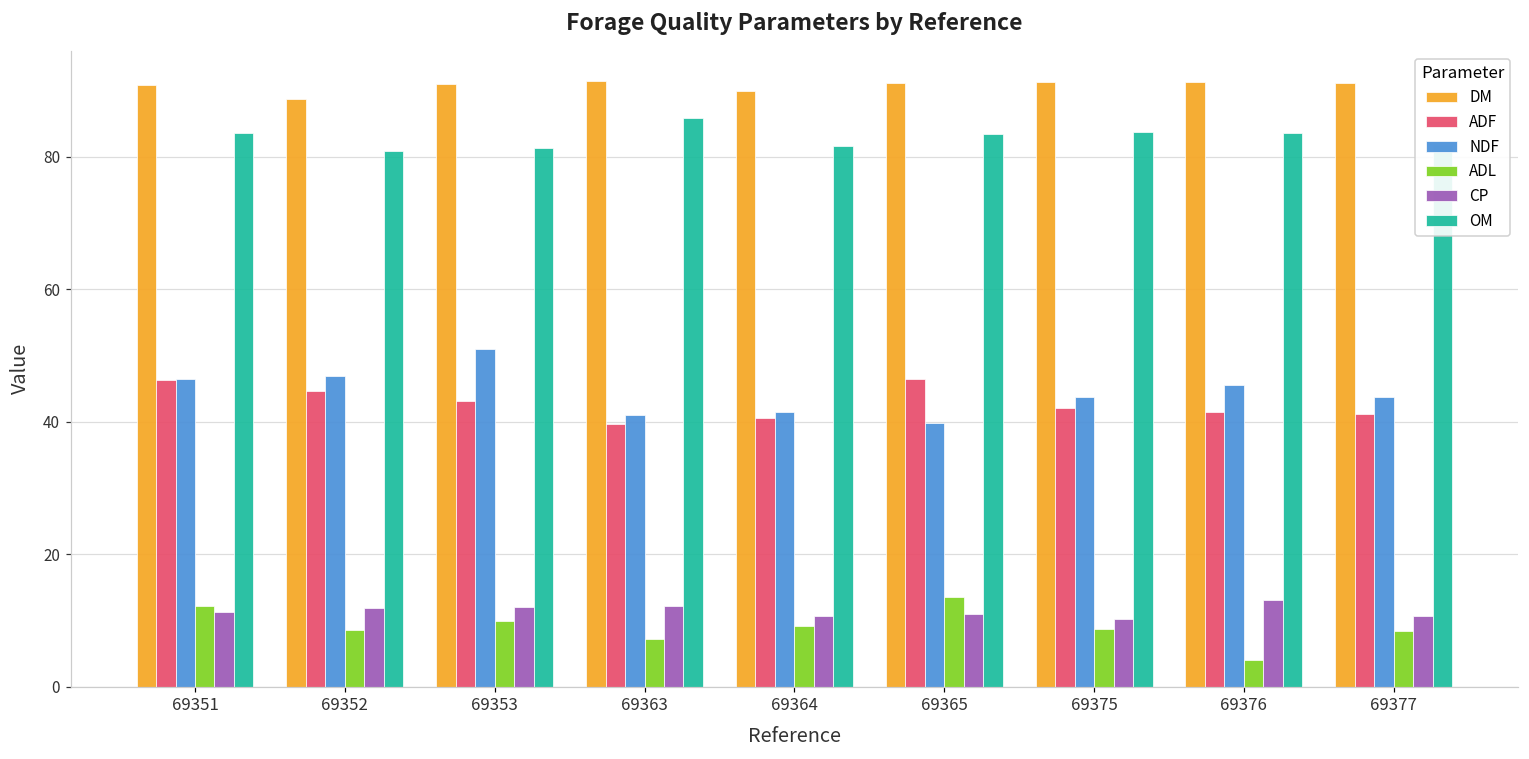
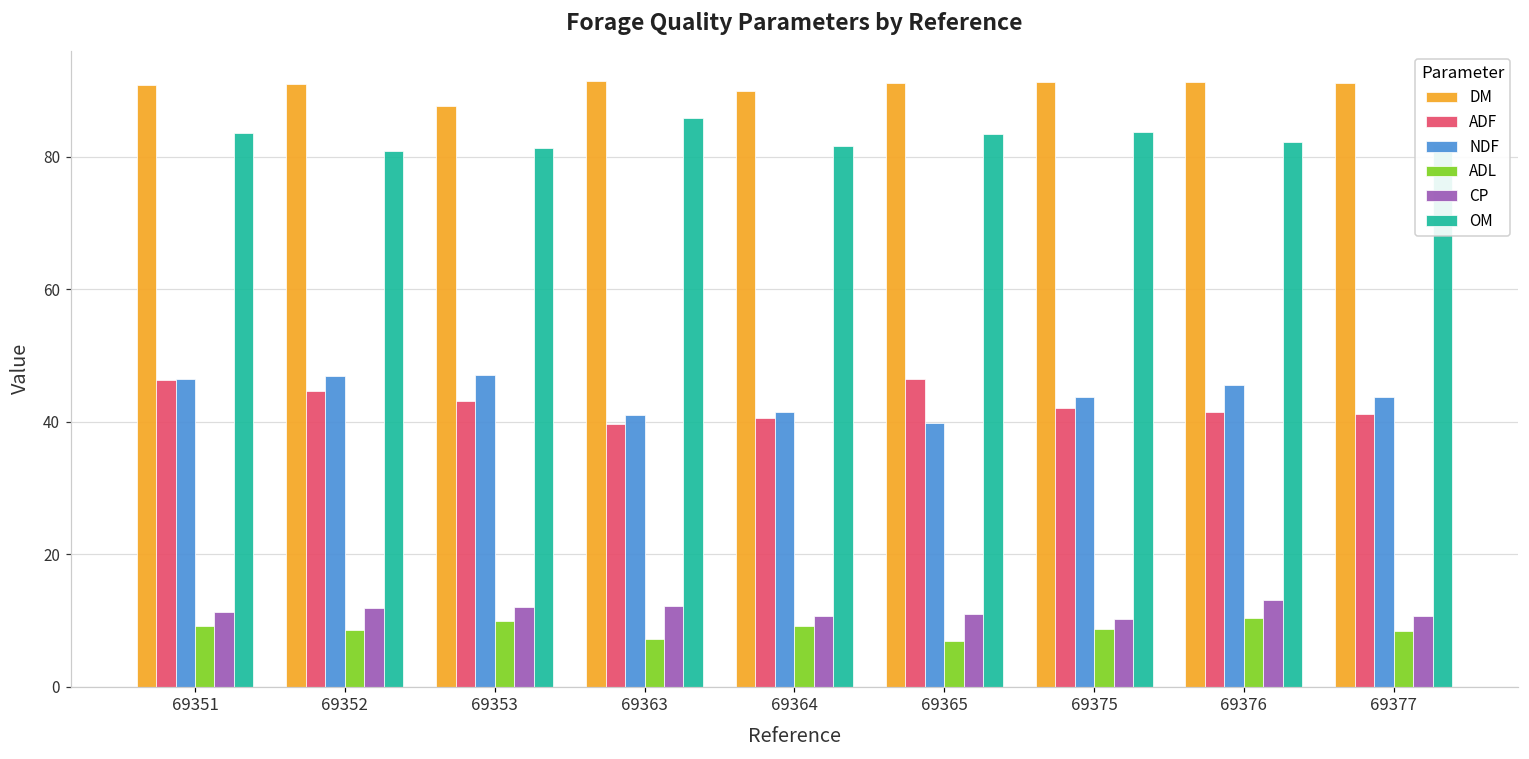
ADL, 69351: 12 -> 9
DM, 69352: 89 -> 91
DM, 69353: 91 -> 88
NDF, 69353: 51 -> 47
ADL, 69365: 14 -> 7
ADL, 69376: 4 -> 10
OM, 69376: 84 -> 82
